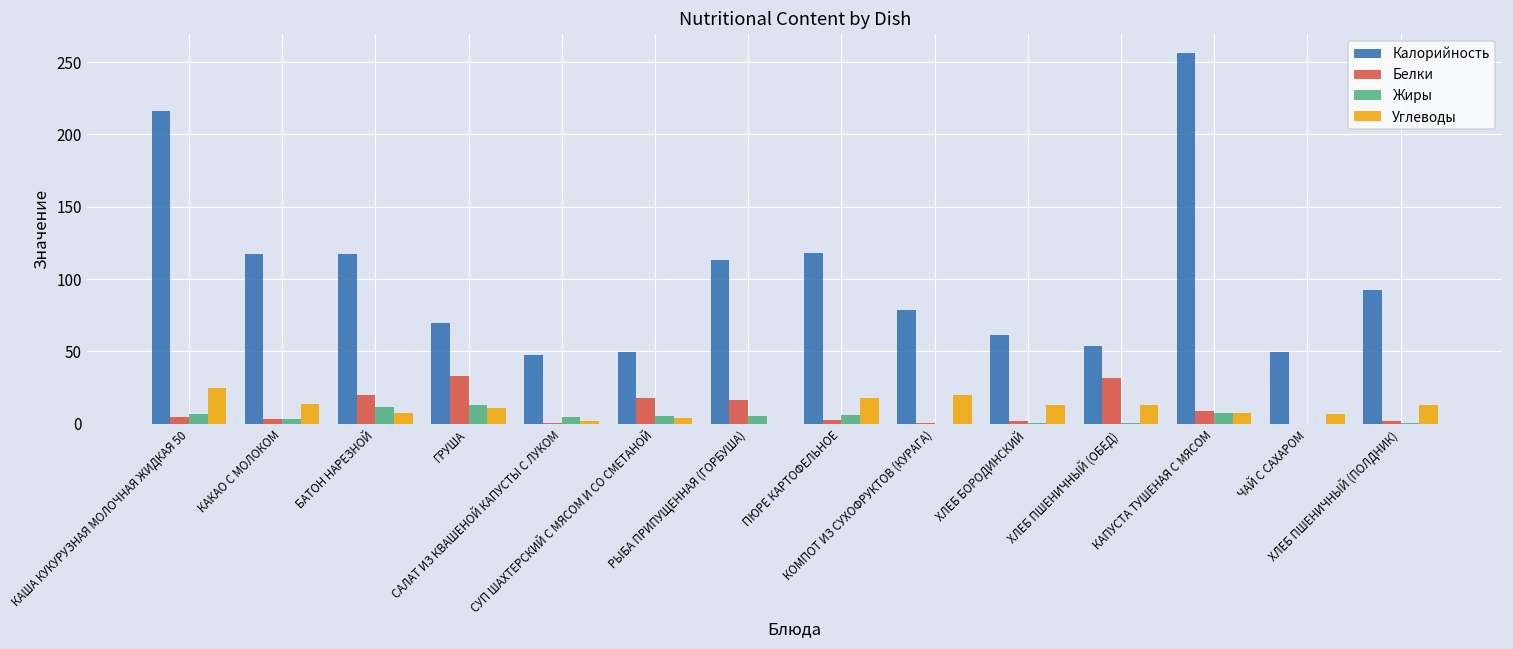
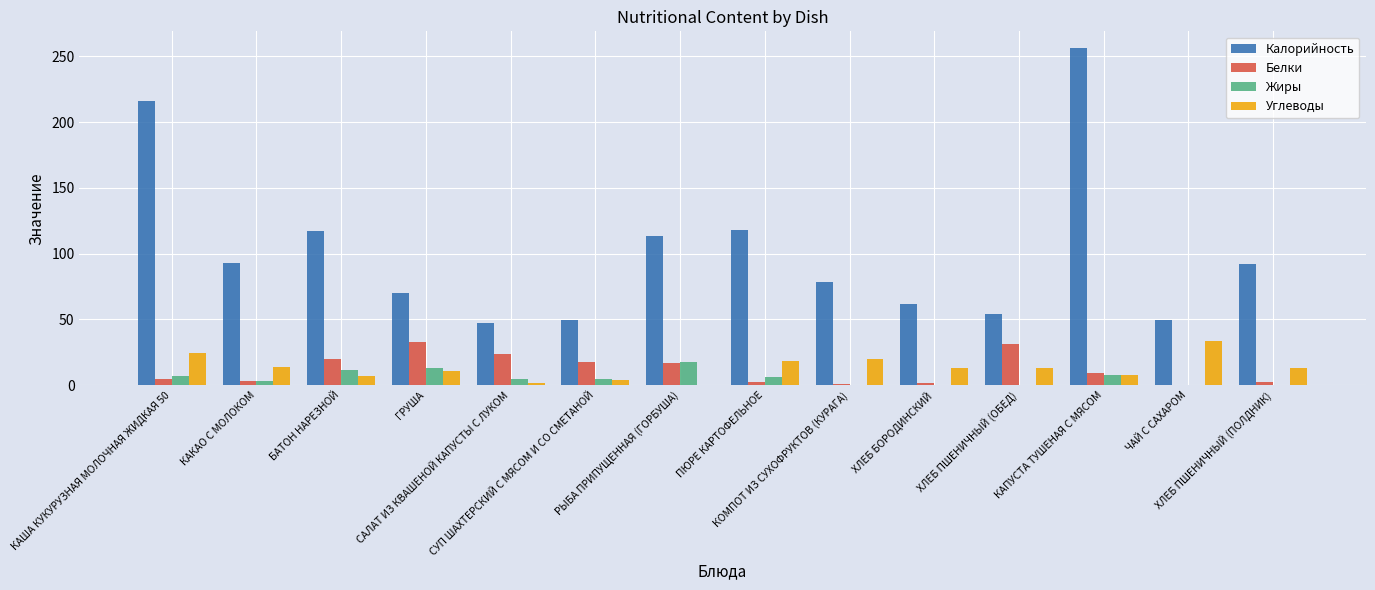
Калорийность, КАКАО С МОЛОКОМ: 117 -> 93
Белки, САЛАТ ИЗ КВАШЕНОЙ КАПУСТЫ С ЛУКОМ: 1 -> 24
Жиры, РЫБА ПРИПУЩЕННАЯ (ГОРБУША): 5 -> 17
Углеводы, ЧАЙ С САХАРОМ: 7 -> 33
